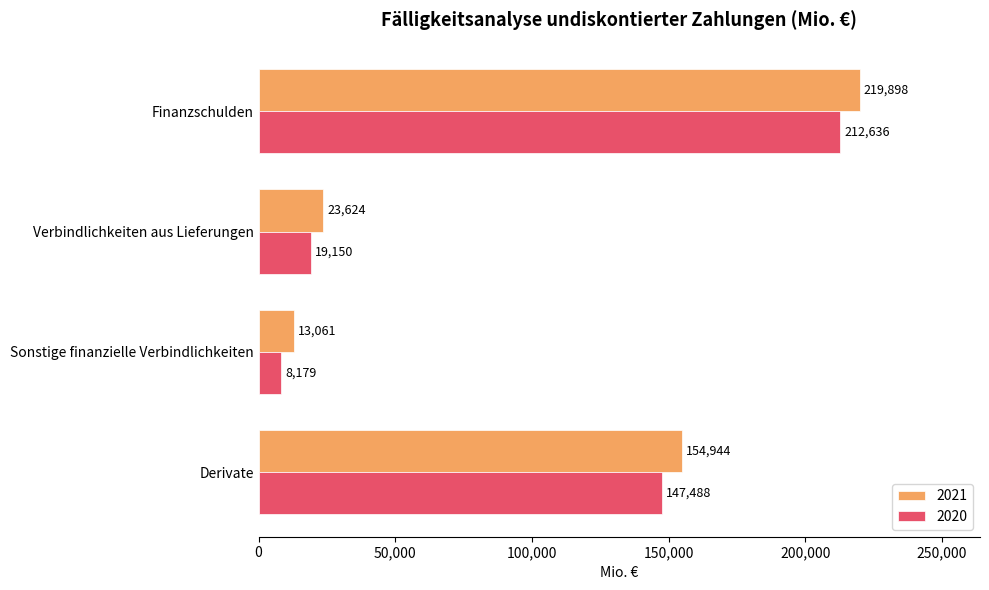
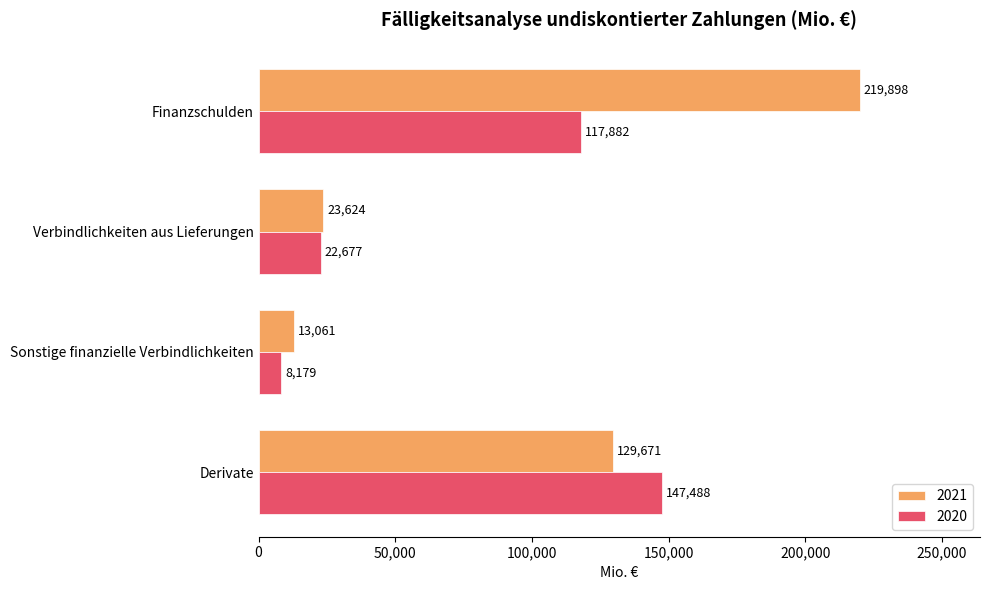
2020, Finanzschulden: 212,636 -> 117,882
2020, Verbindlichkeiten aus Lieferungen: 19,150 -> 22,677
2021, Derivate: 154,944 -> 129,671
